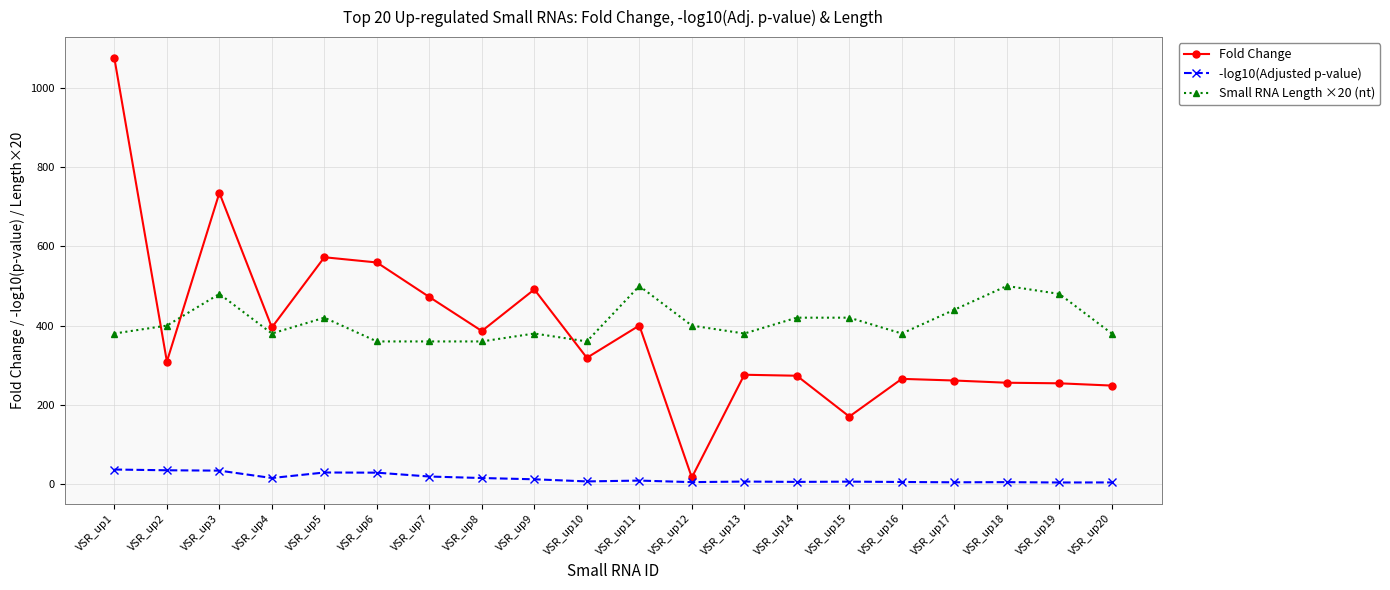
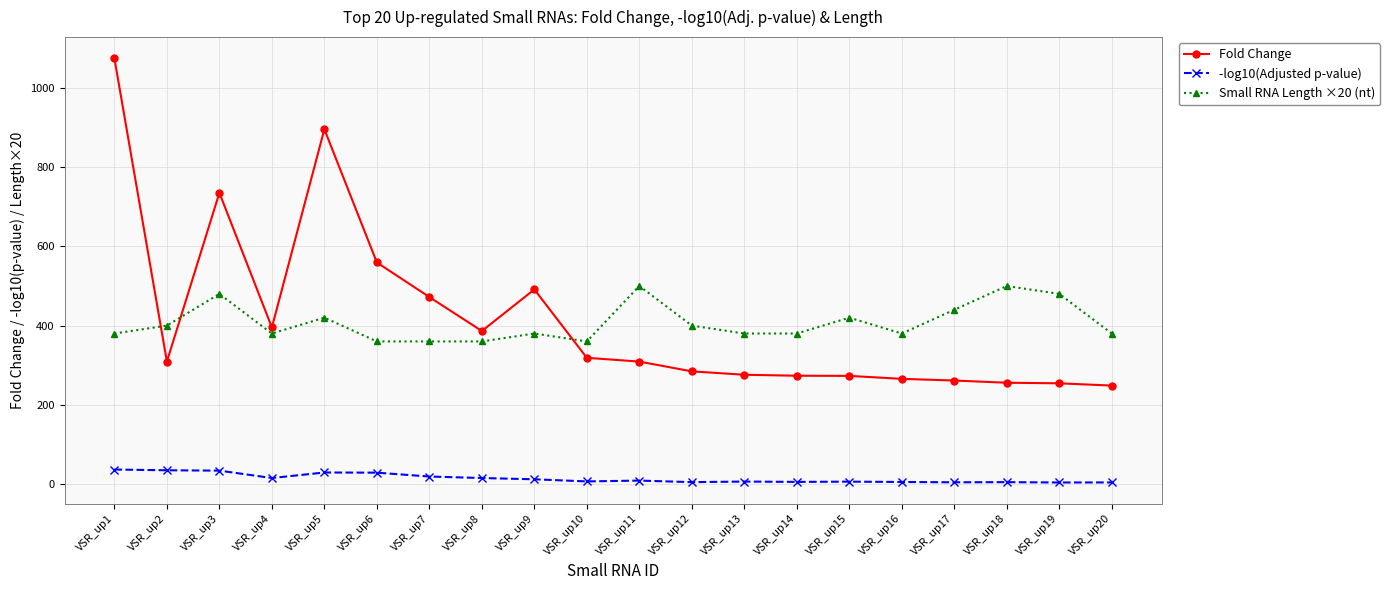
Fold Change, VSR_up5: 570 -> 900
Fold Change, VSR_up11: 400 -> 310
Fold Change, VSR_up12: 20 -> 280
Small RNA Length ×20 (nt), VSR_up14: 420 -> 380
Fold Change, VSR_up15: 170 -> 270
